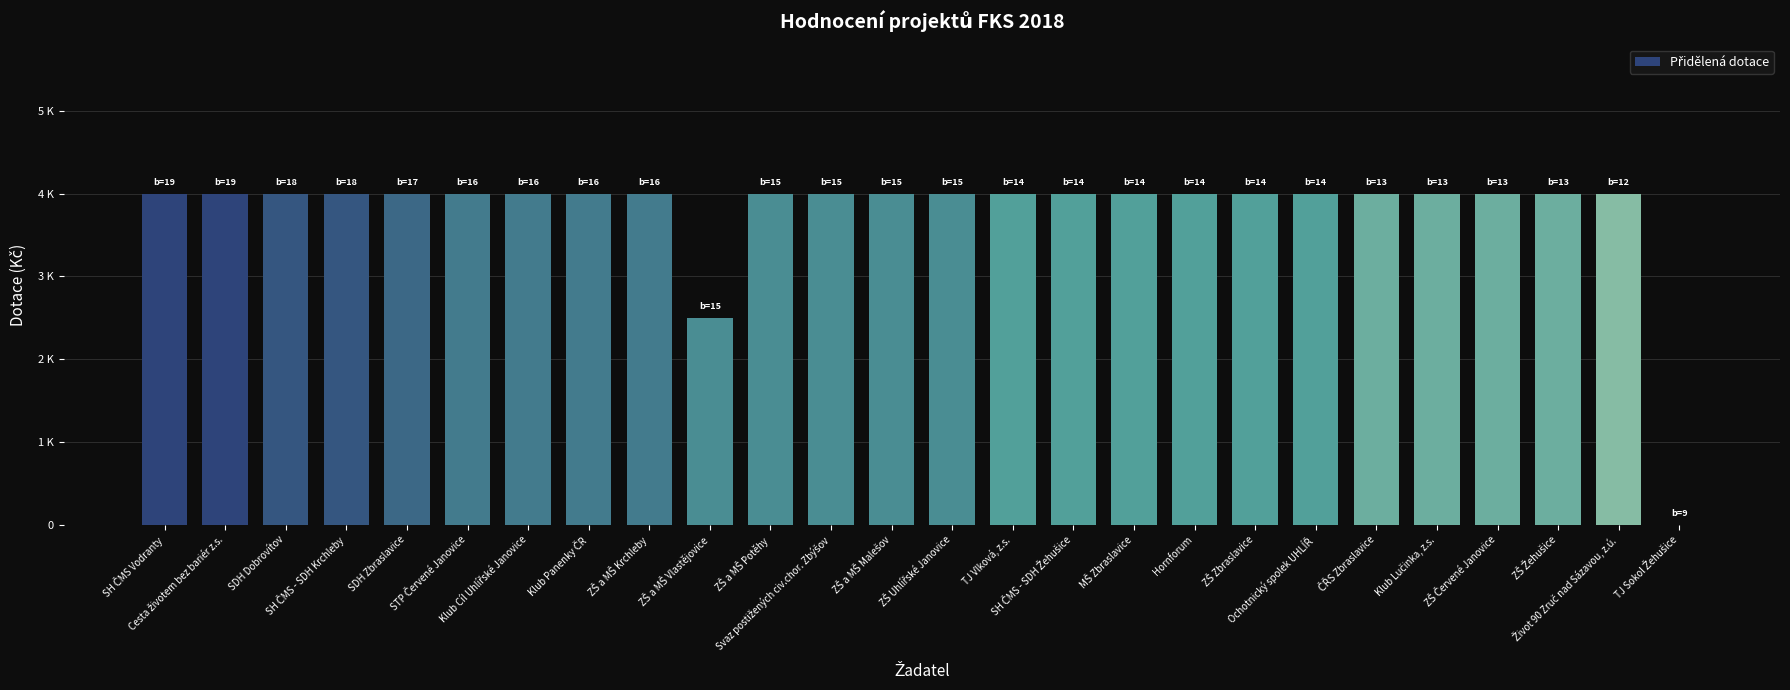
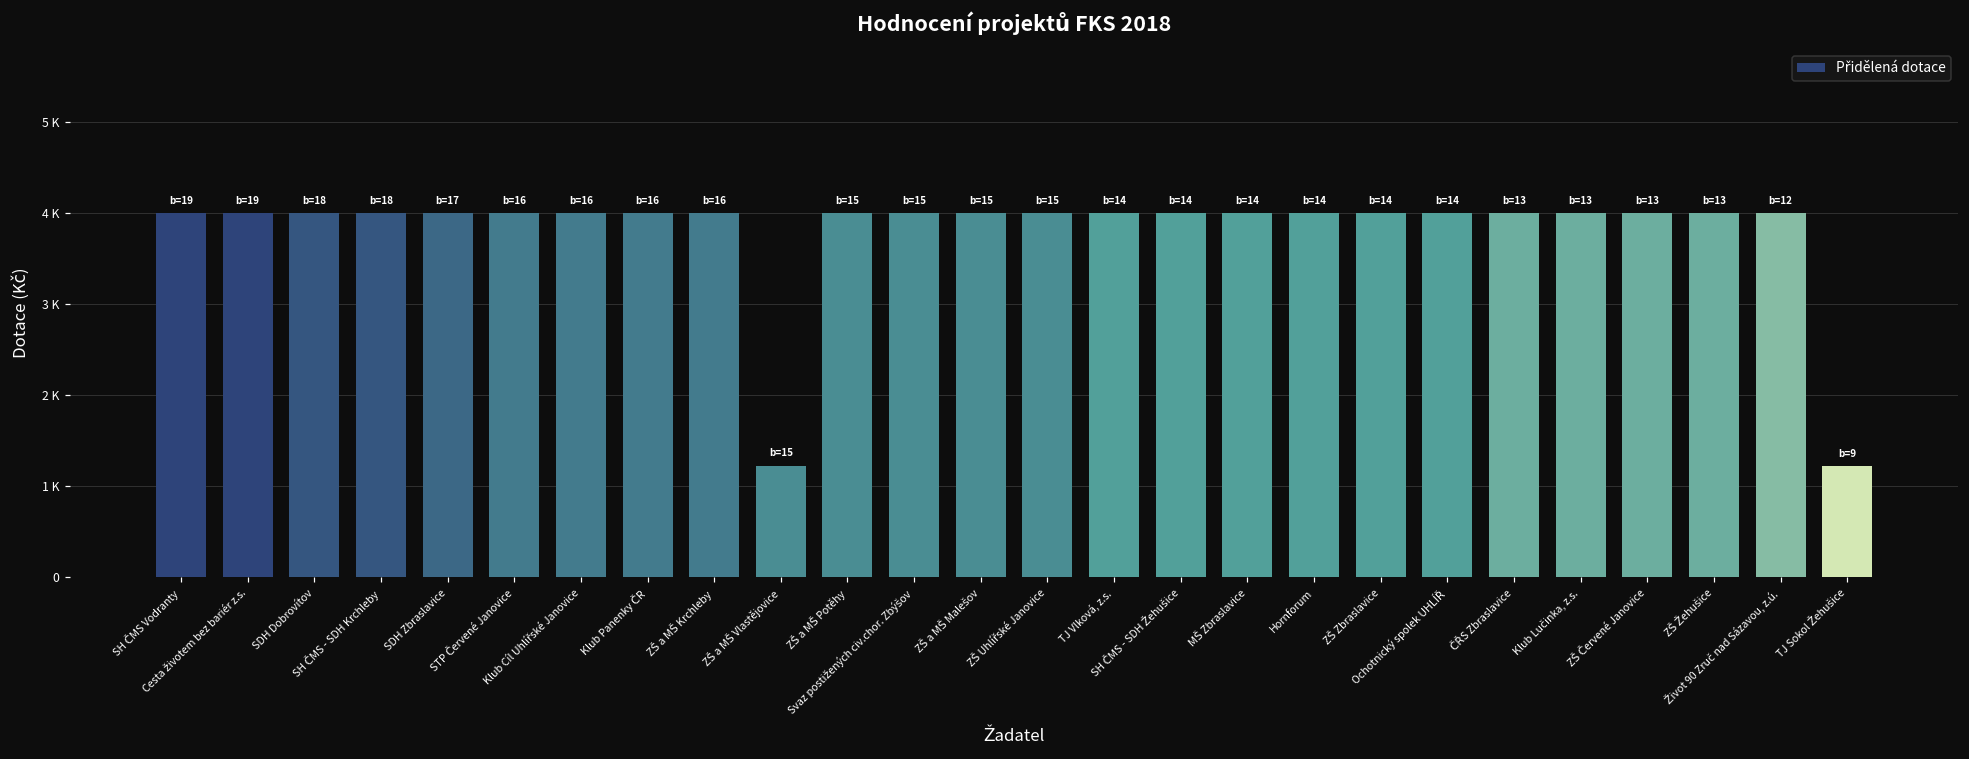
ZŠ a MŠ Vlastějovice: 2500 -> 1200
TJ Sokol Žehušice: 0 -> 1200
